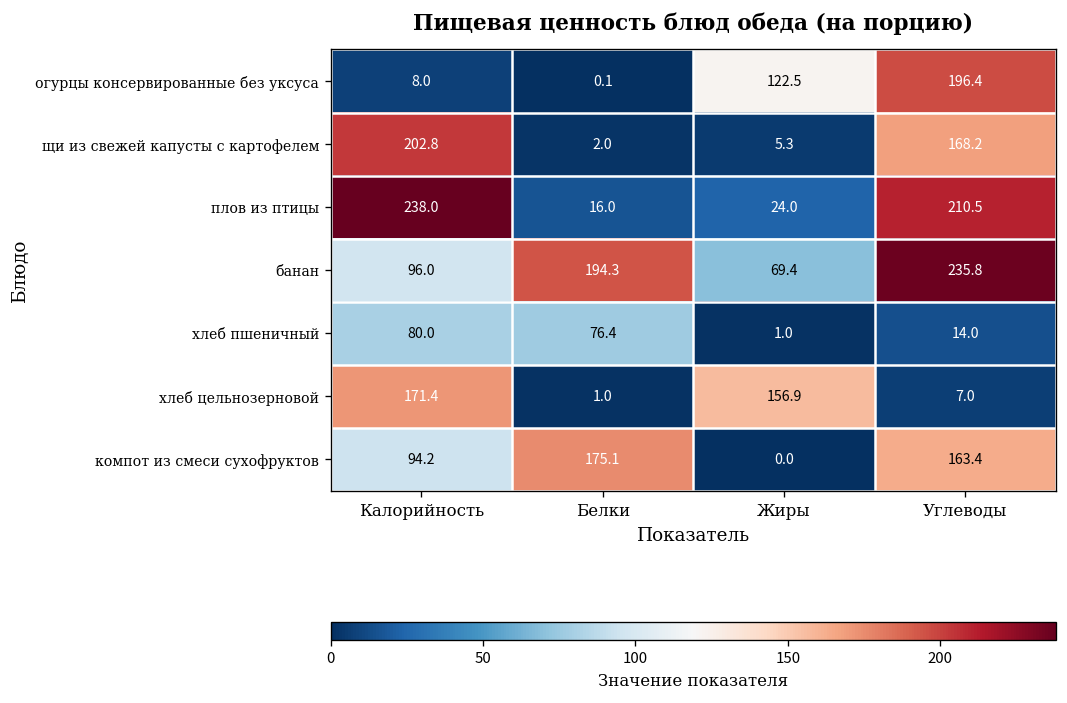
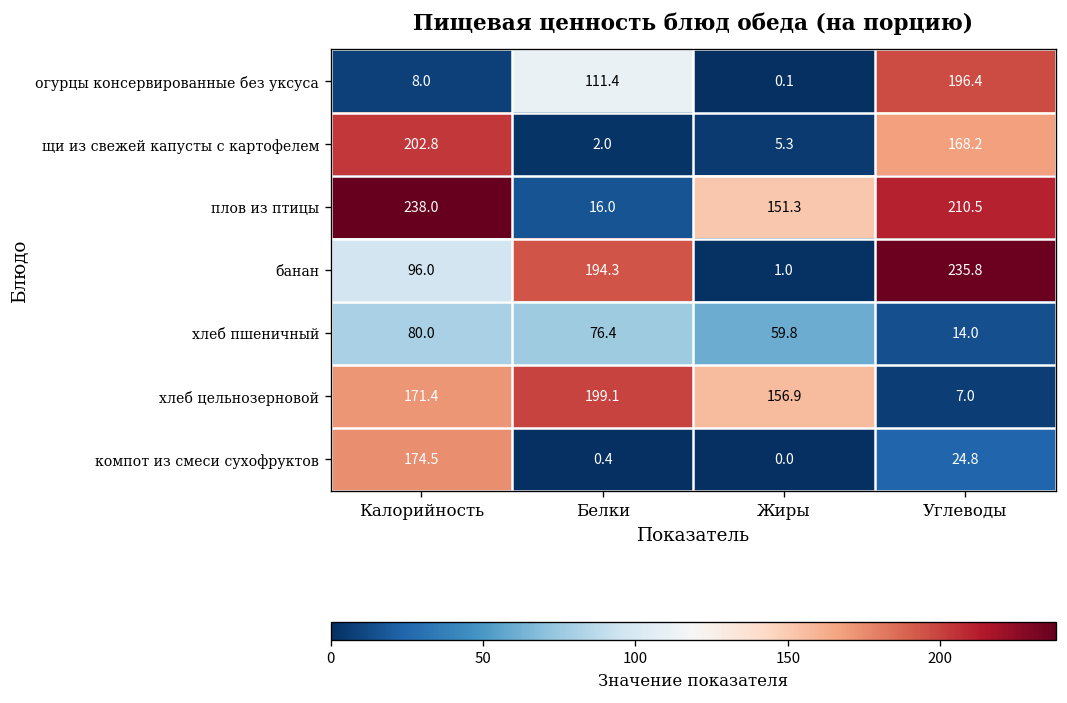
огурцы консервированные без уксуса, Белки: 0.1 -> 111.4
огурцы консервированные без уксуса, Жиры: 122.5 -> 0.1
плов из птицы, Жиры: 24.0 -> 151.3
банан, Жиры: 69.4 -> 1.0
хлеб пшеничный, Жиры: 1.0 -> 59.8
хлеб цельнозерновой, Белки: 1.0 -> 199.1
компот из смеси сухофруктов, Калорийность: 94.2 -> 174.5
компот из смеси сухофруктов, Белки: 175.1 -> 0.4
компот из смеси сухофруктов, Углеводы: 163.4 -> 24.8
